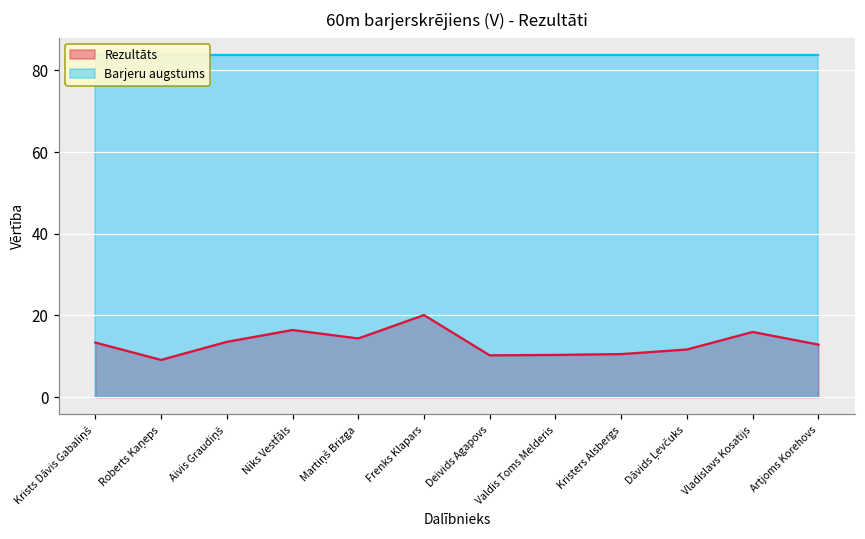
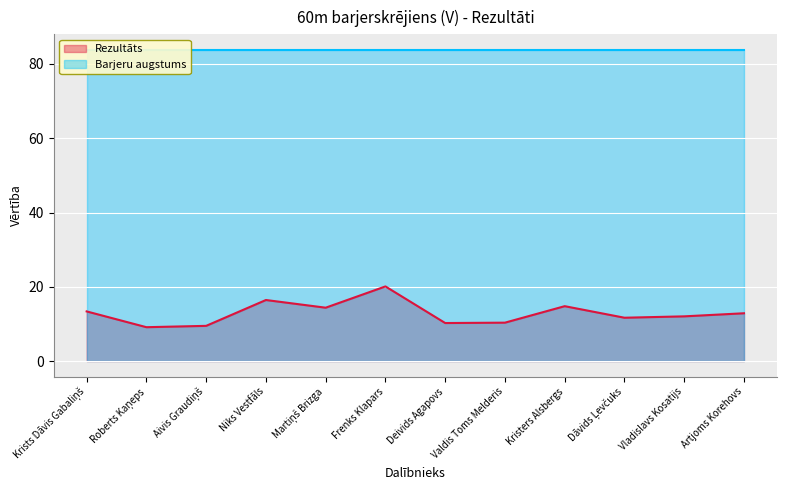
Rezultāts, Aivis Graudiņš: 14 -> 9
Rezultāts, Kristers Alsbergs: 11 -> 15
Rezultāts, Vladislavs Kosatijs: 16 -> 12
